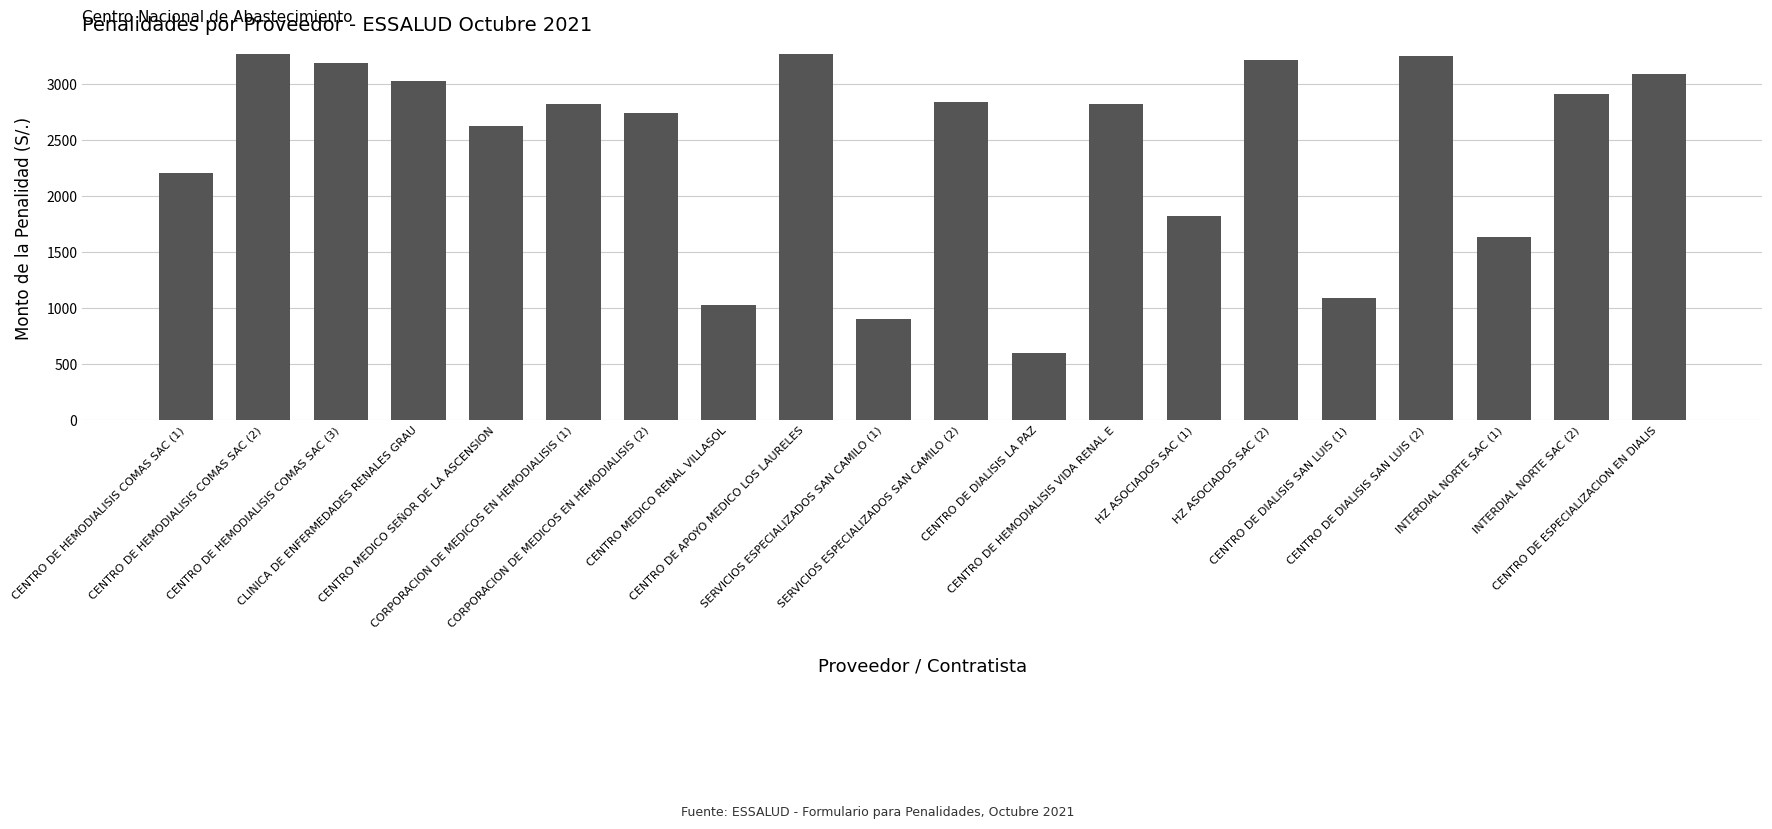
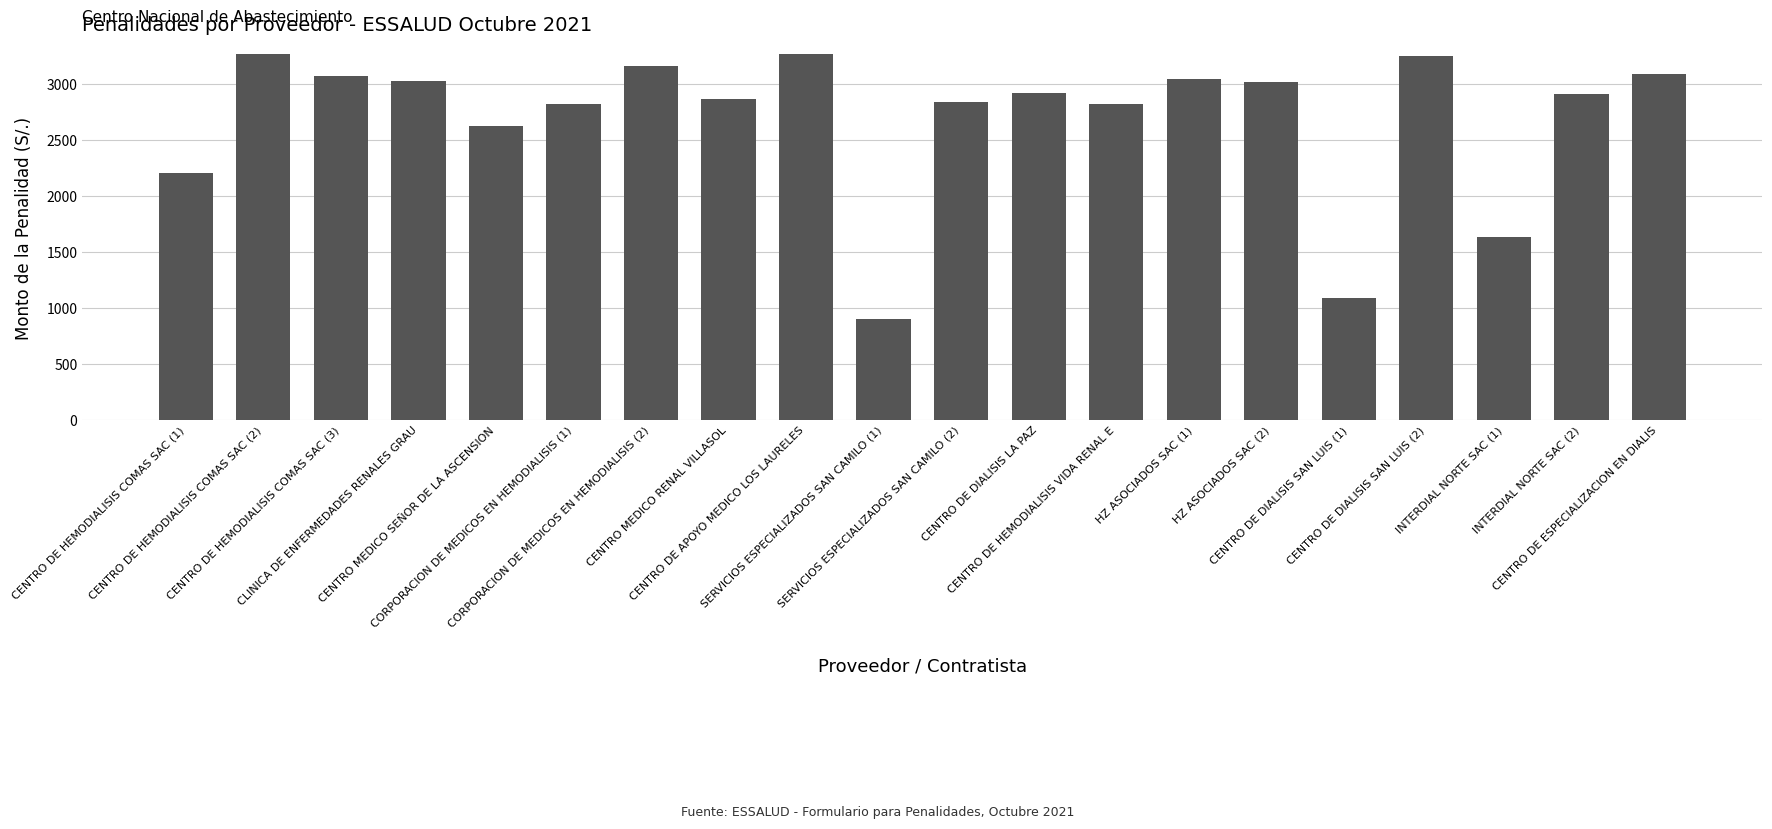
CENTRO DE HEMODIALISIS COMAS SAC (3): 3190 -> 3070
CORPORACION DE MEDICOS EN HEMODIALISIS (2): 2740 -> 3160
CENTRO MEDICO RENAL VILLASOL: 1030 -> 2870
CENTRO DE DIALISIS LA PAZ: 600 -> 2910
HZ ASOCIADOS SAC (1): 1820 -> 3040
HZ ASOCIADOS SAC (2): 3210 -> 3010
